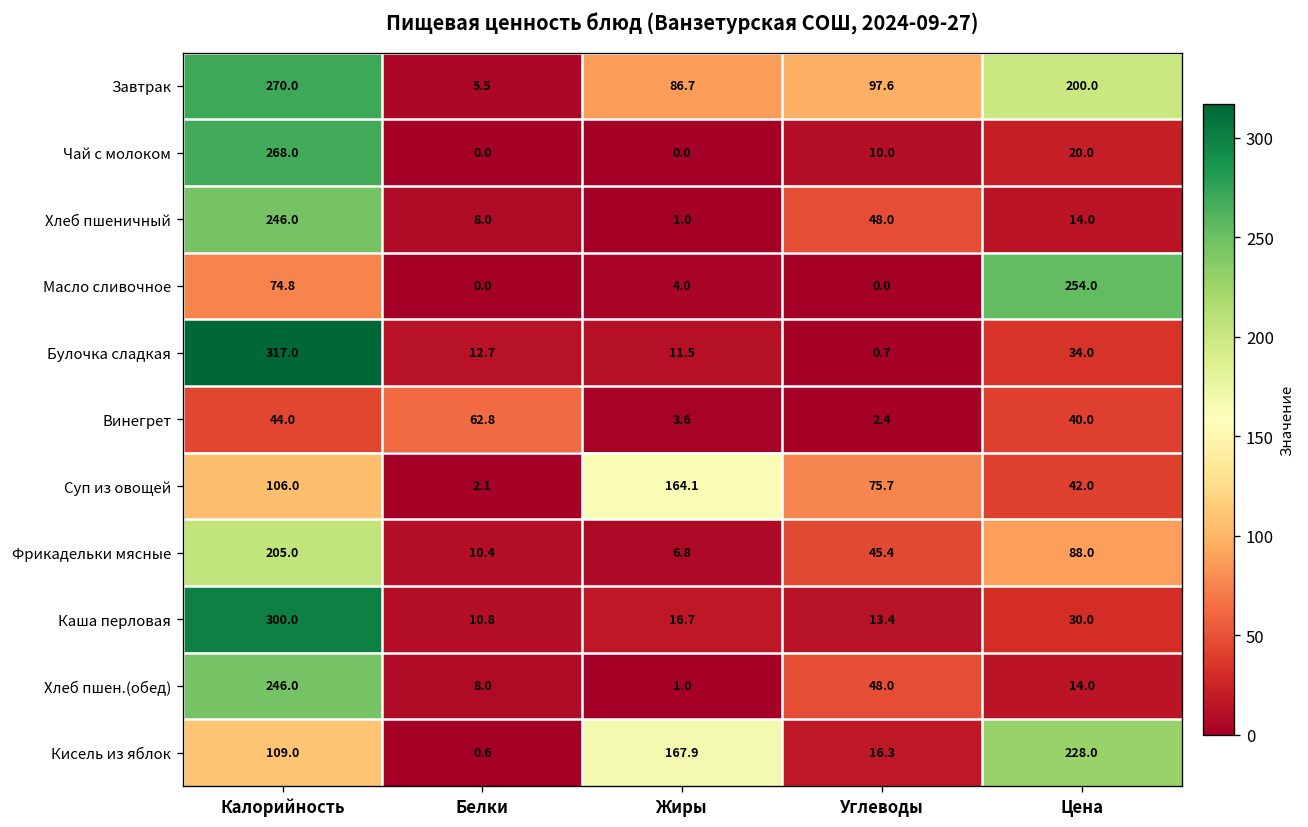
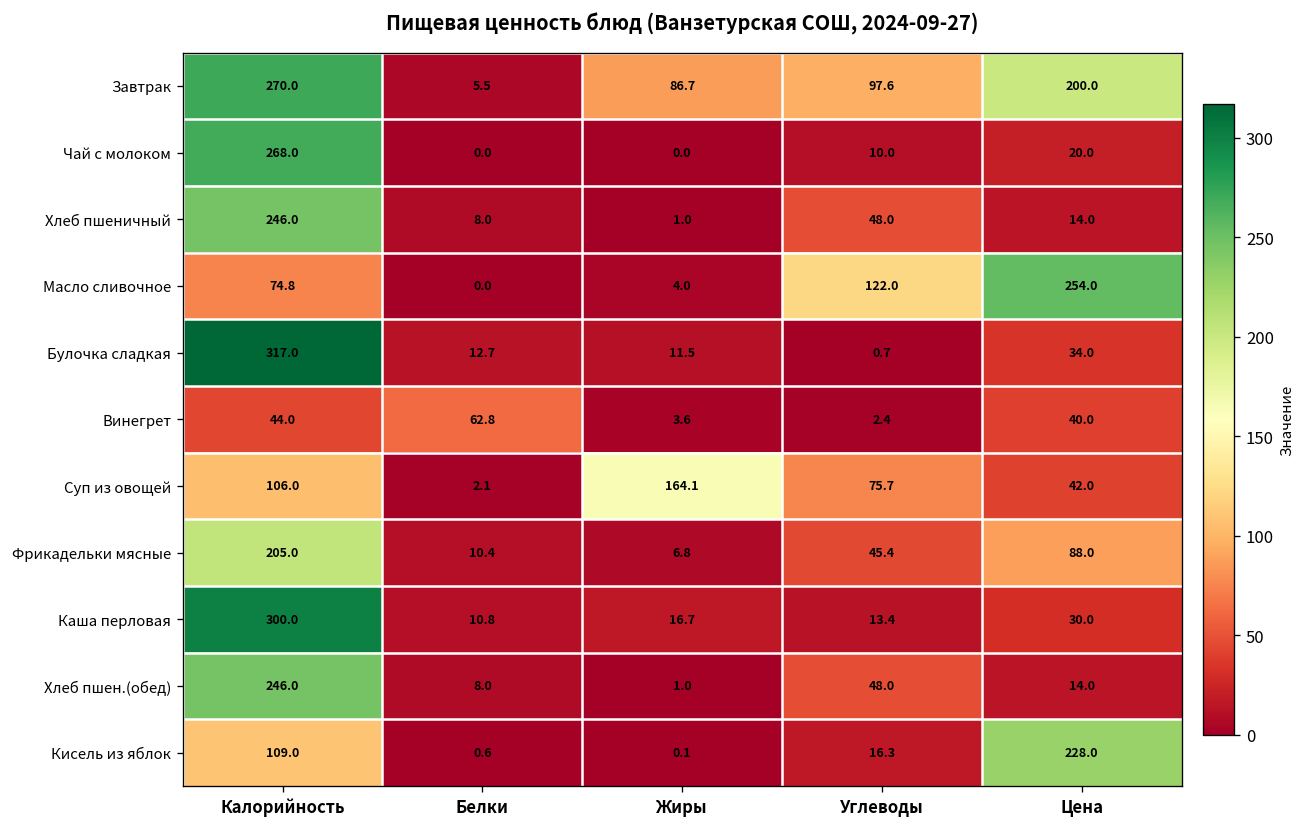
Масло сливочное, Углеводы: 0.0 -> 122.0
Кисель из яблок, Жиры: 167.9 -> 0.1
